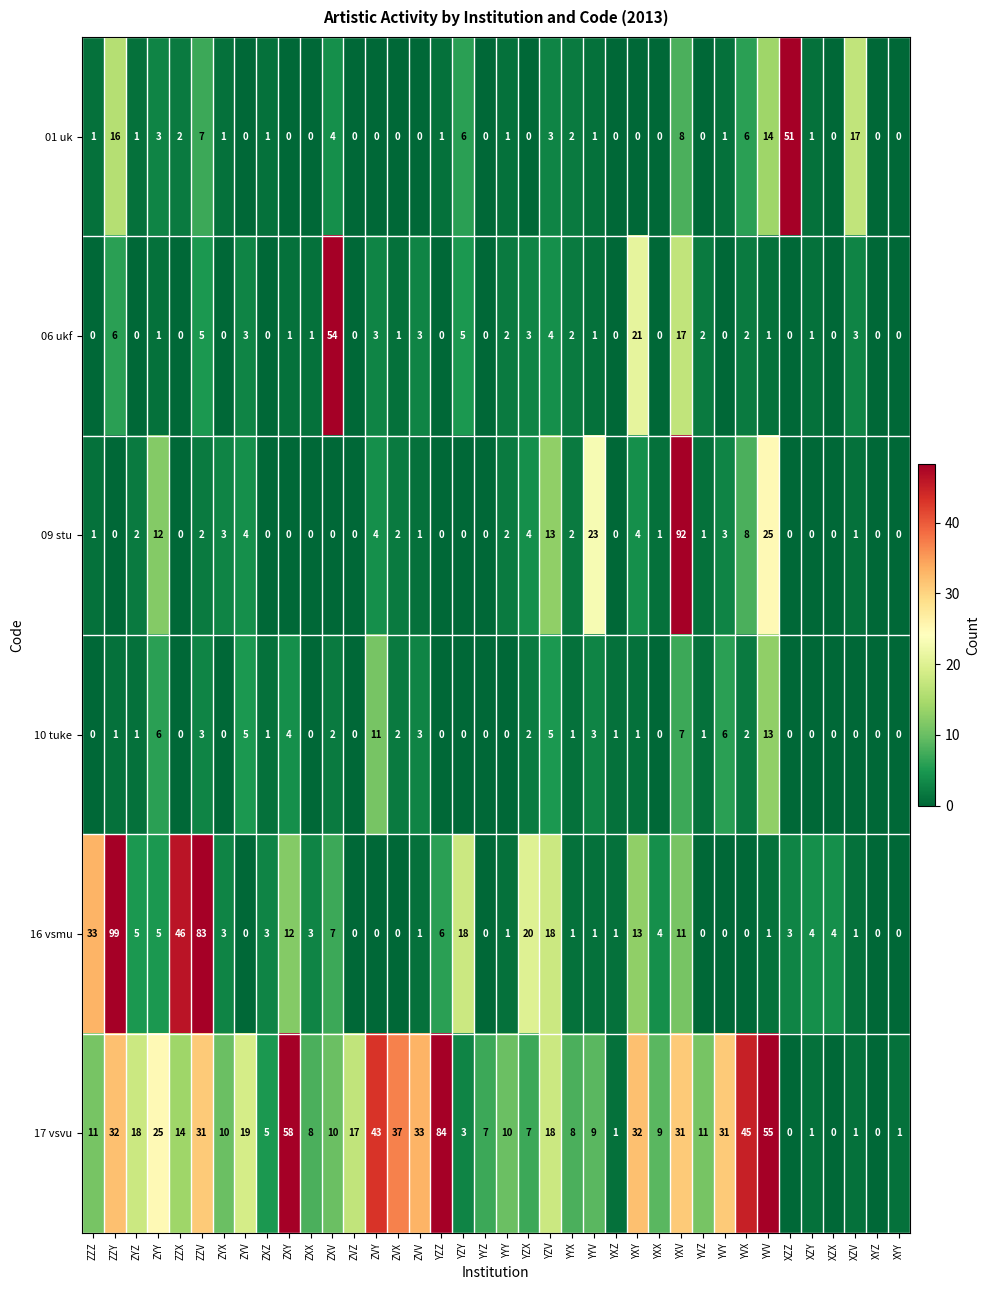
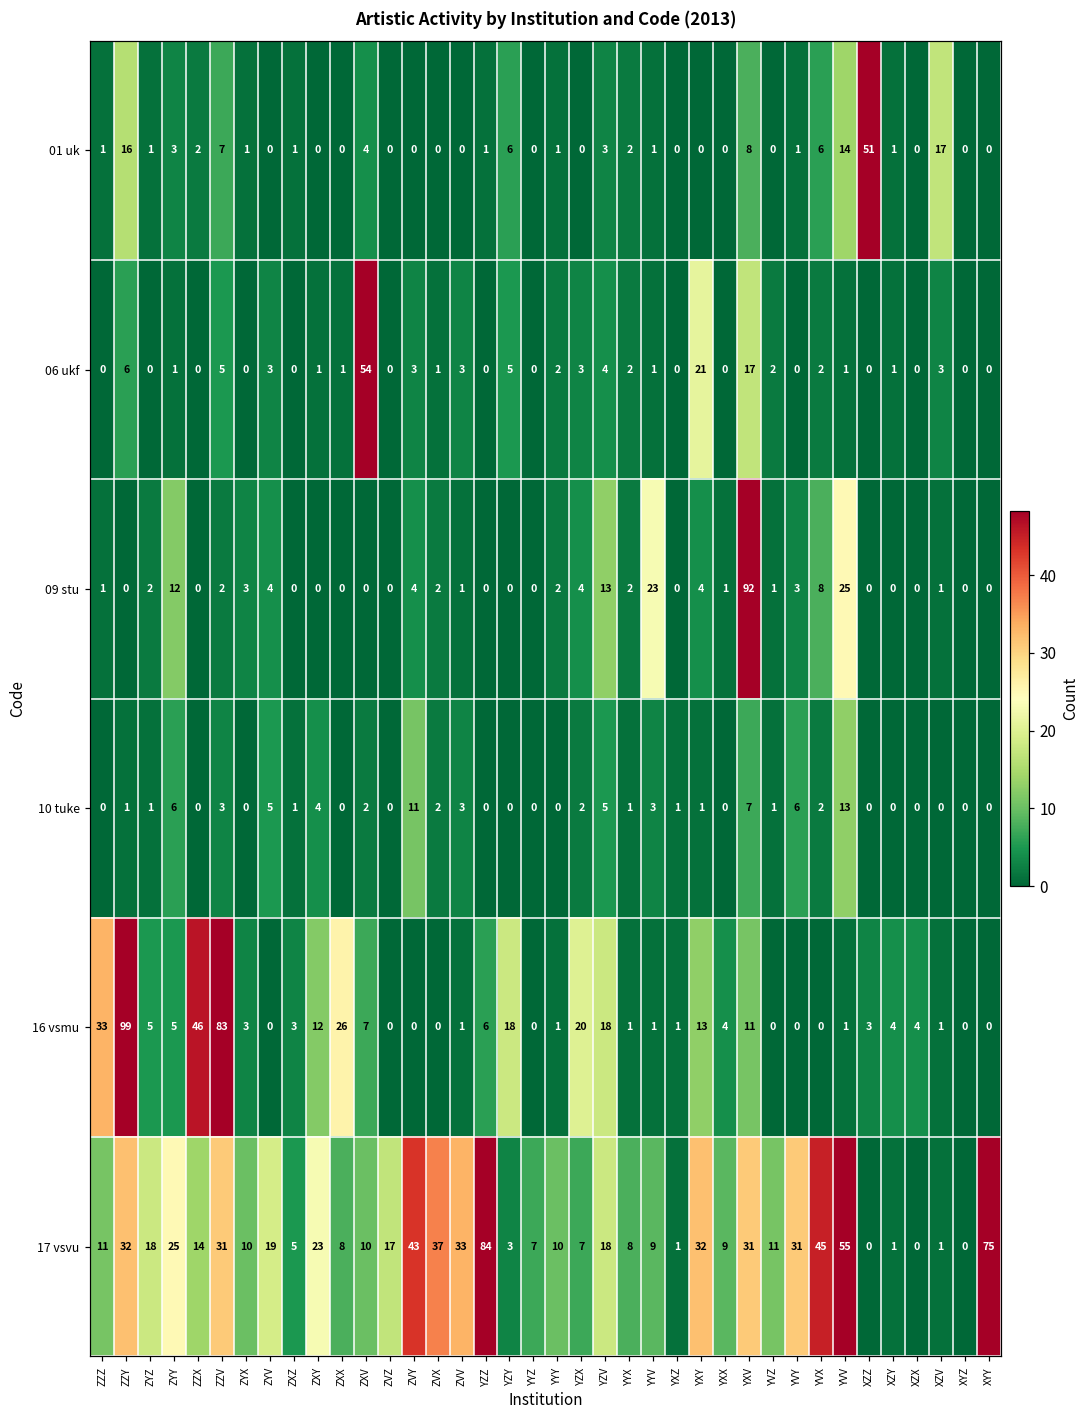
16 vsmu, ZXX: 3 -> 26
17 vsvu, ZXY: 58 -> 23
17 vsvu, XYY: 1 -> 75
